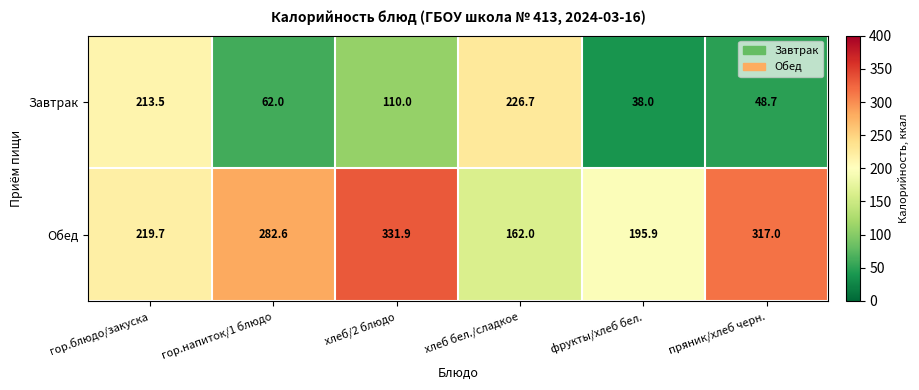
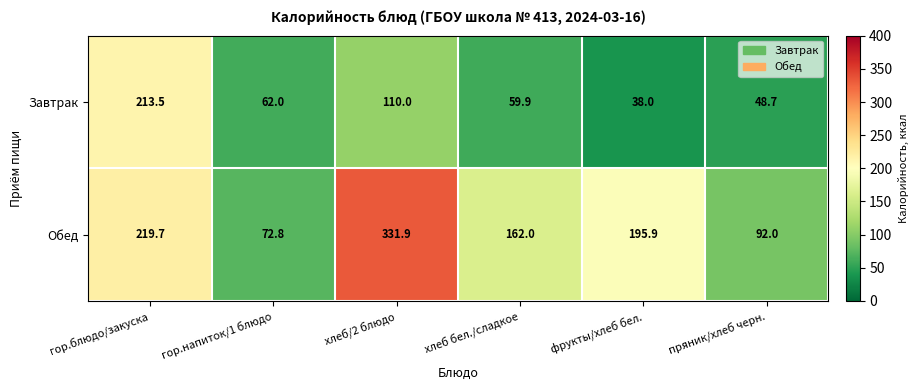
Завтрак, хлеб бел./сладкое: 226.7 -> 59.9
Обед, гор.напиток/1 блюдо: 282.6 -> 72.8
Обед, пряник/хлеб черн.: 317.0 -> 92.0
